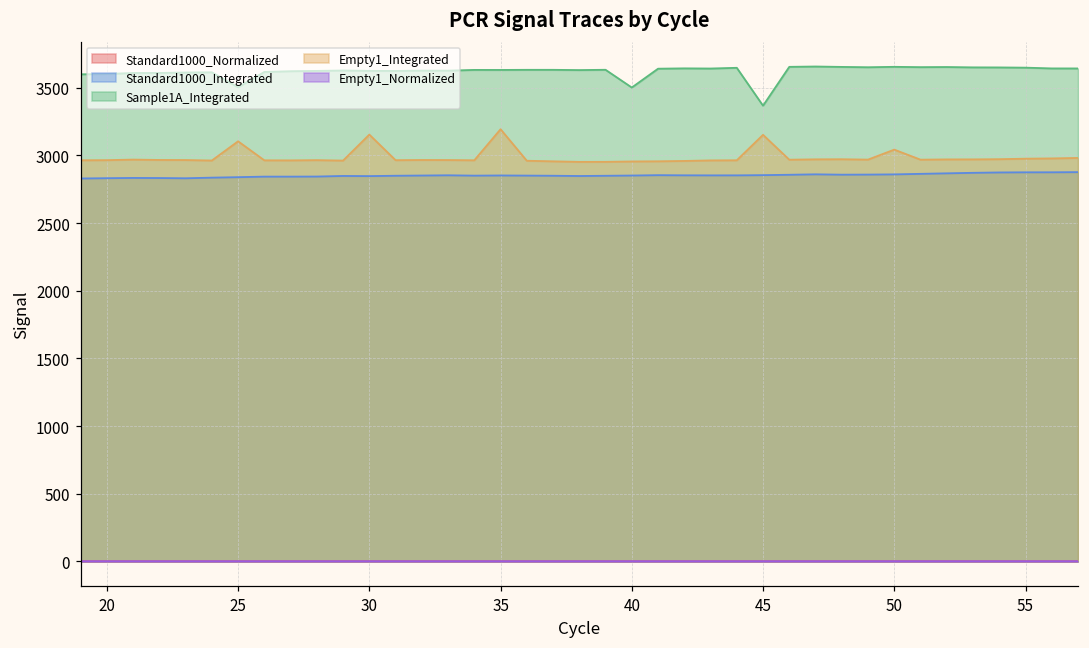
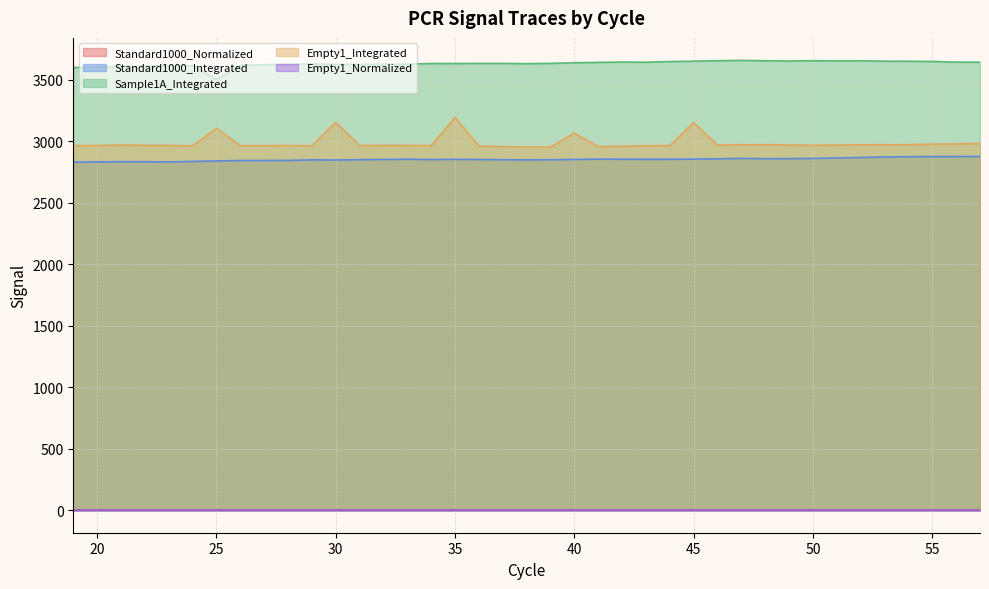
Sample1A_Integrated, 40: 3500 -> 3640
Empty1_Integrated, 40: 2960 -> 3070
Sample1A_Integrated, 45: 3370 -> 3650
Empty1_Integrated, 50: 3040 -> 2970
